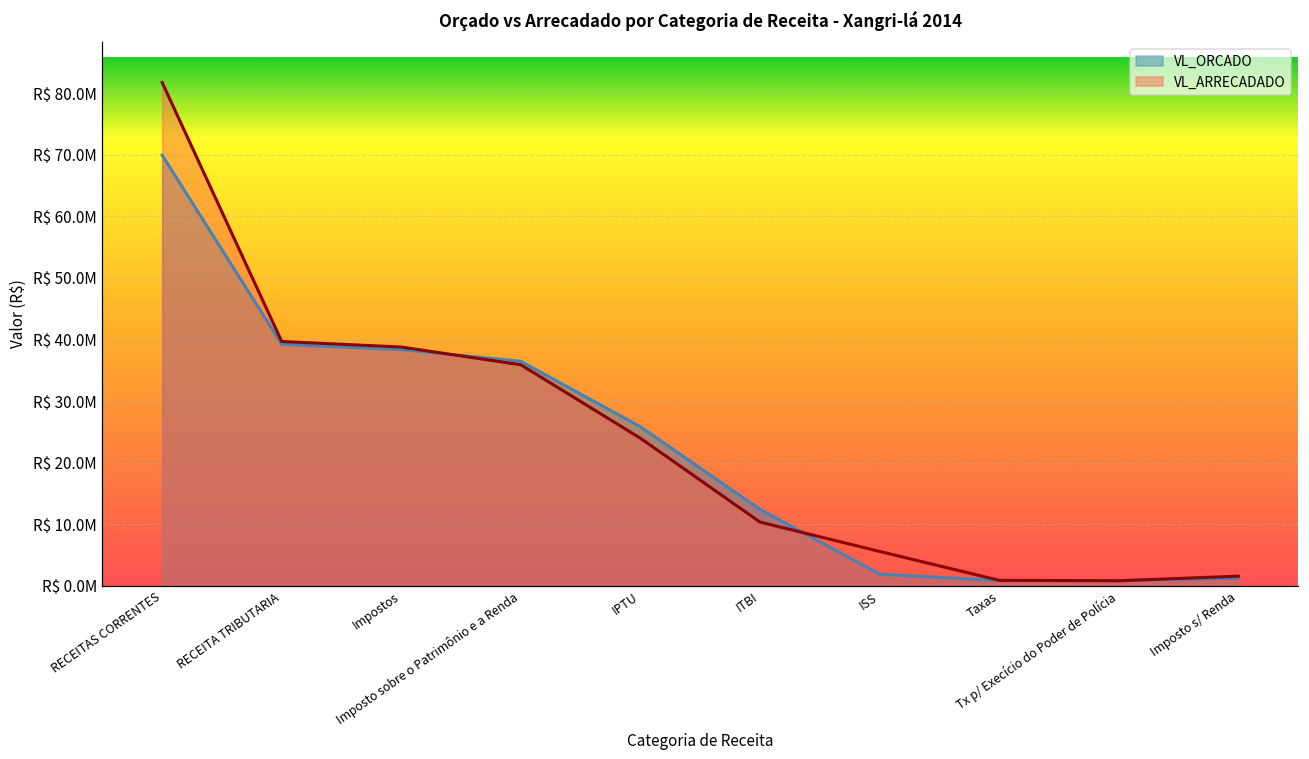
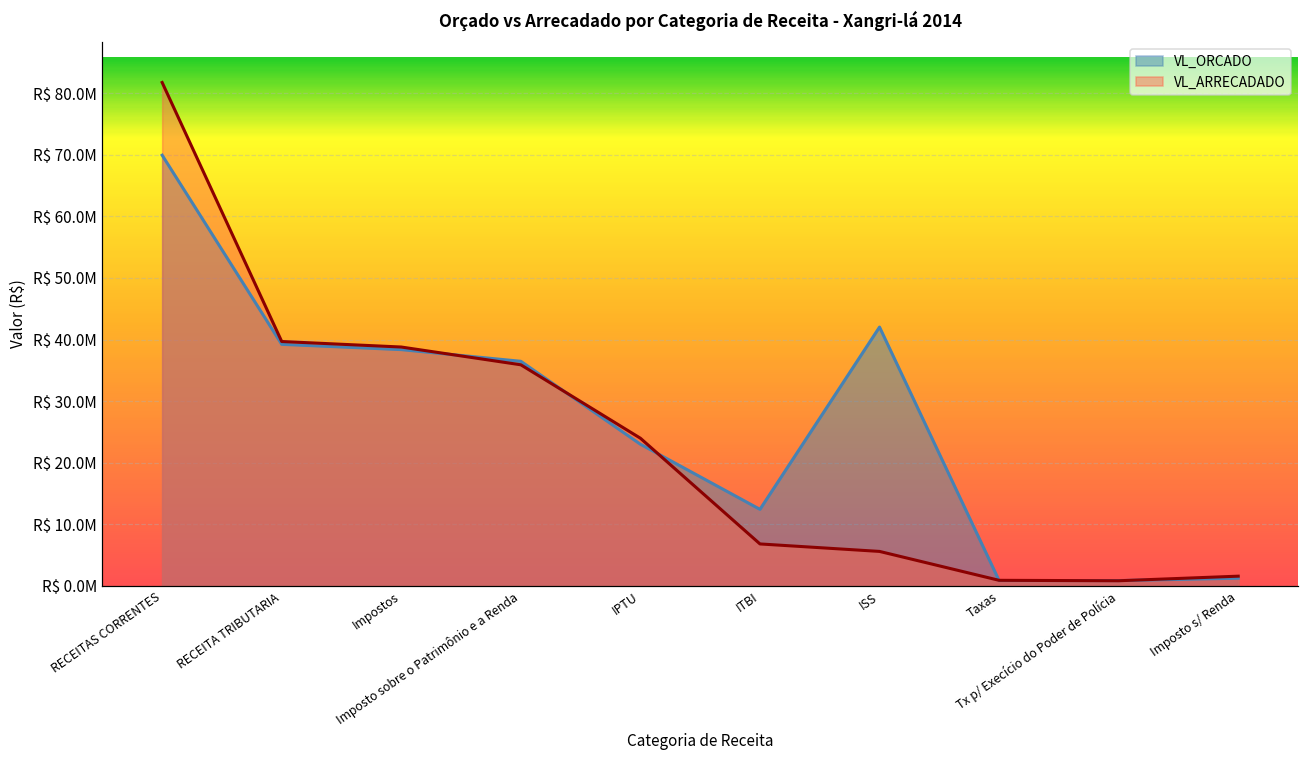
VL_ORCADO, IPTU: R$ 26000000 -> R$ 23000000
VL_ARRECADADO, ITBI: R$ 10000000 -> R$ 7000000
VL_ORCADO, ISS: R$ 2000000 -> R$ 42000000
